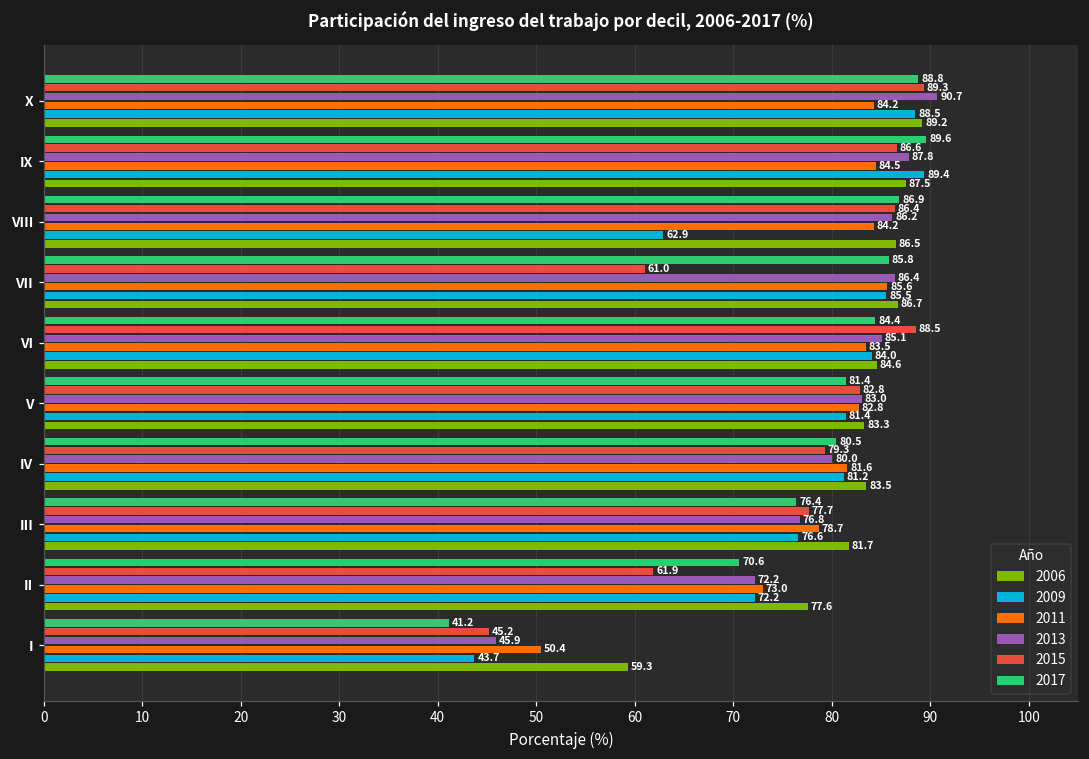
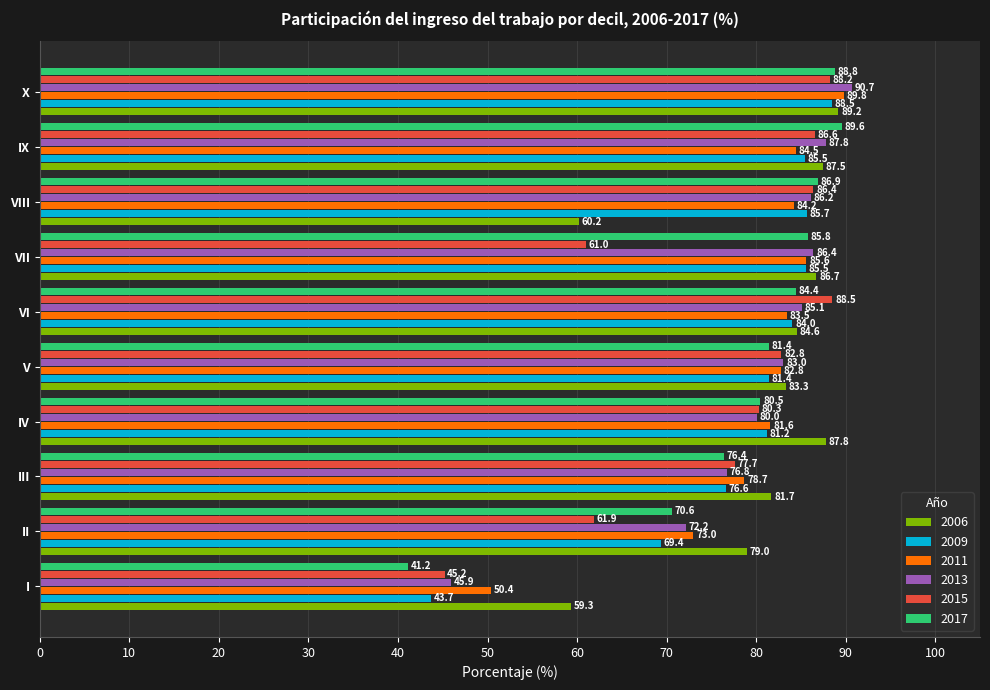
2015, X: 89.3 -> 88.2
2011, X: 84.2 -> 89.8
2009, IX: 89.4 -> 85.5
2009, VIII: 62.9 -> 85.7
2006, VIII: 86.5 -> 60.2
2015, IV: 79.3 -> 80.3
2006, IV: 83.5 -> 87.8
2009, II: 72.2 -> 69.4
2006, II: 77.6 -> 79.0
